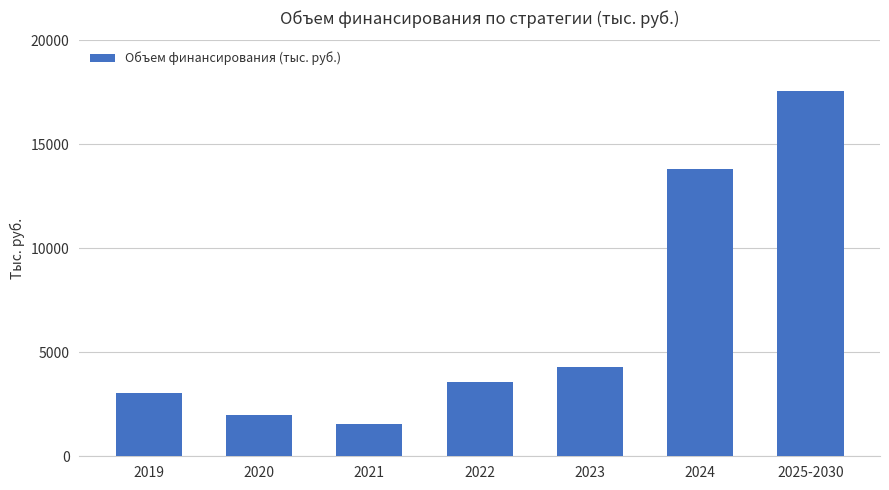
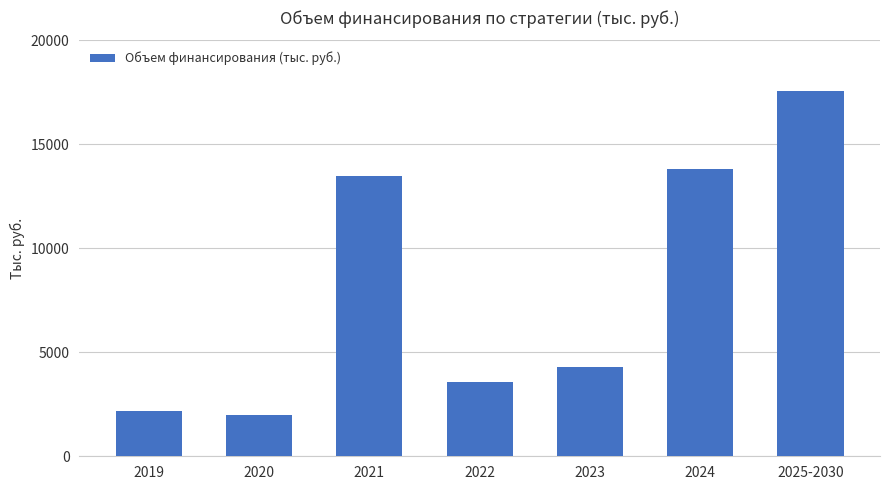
2019: 3000 -> 2200
2021: 1500 -> 13500
